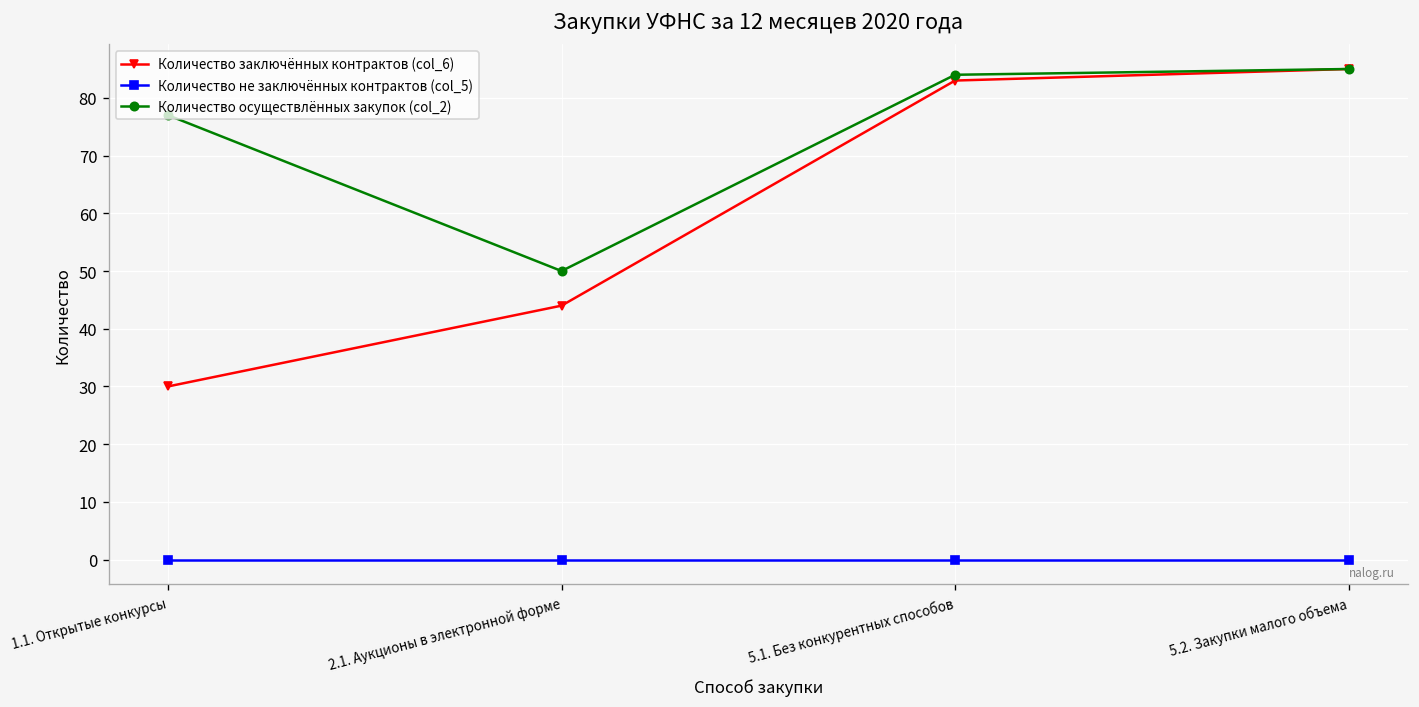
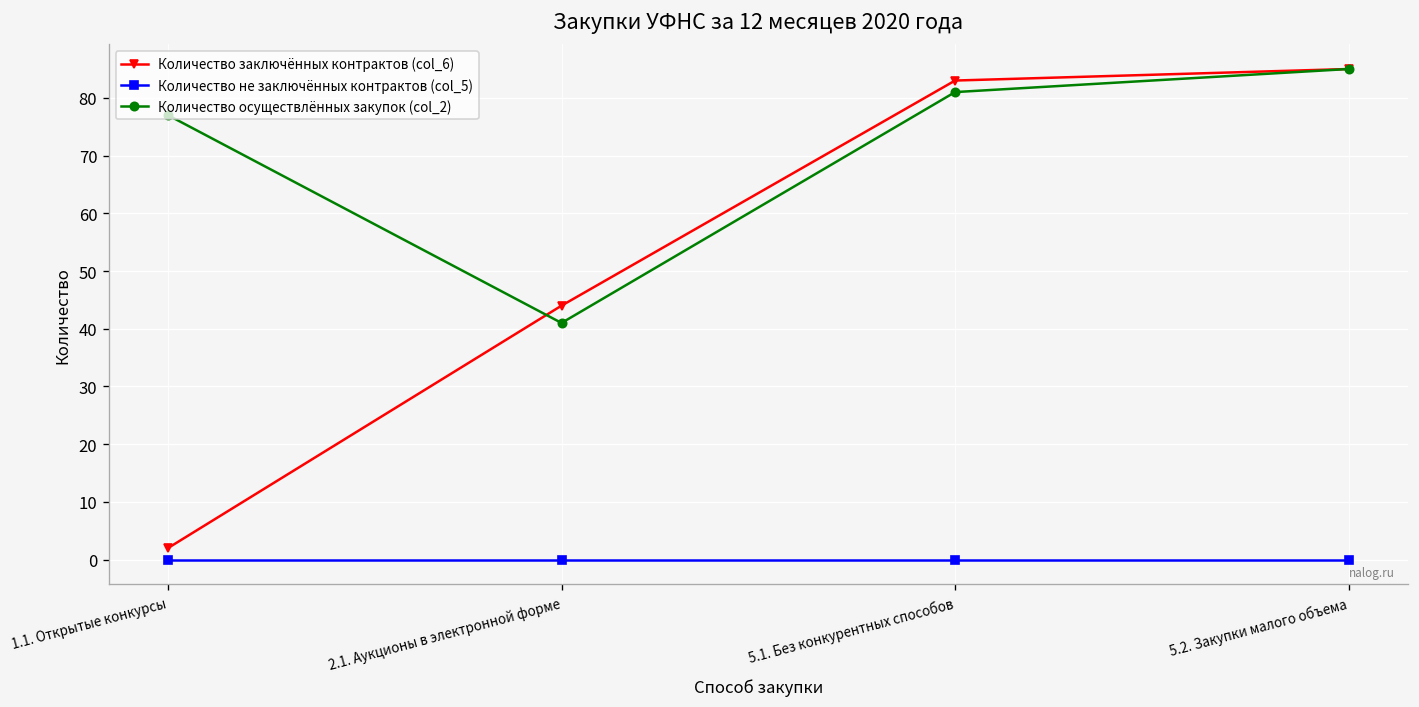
Количество заключённых контрактов (col_6), 1.1. Открытые конкурсы: 30 -> 2
Количество осуществлённых закупок (col_2), 2.1. Аукционы в электронной форме: 50 -> 41
Количество осуществлённых закупок (col_2), 5.1. Без конкурентных способов: 84 -> 81
